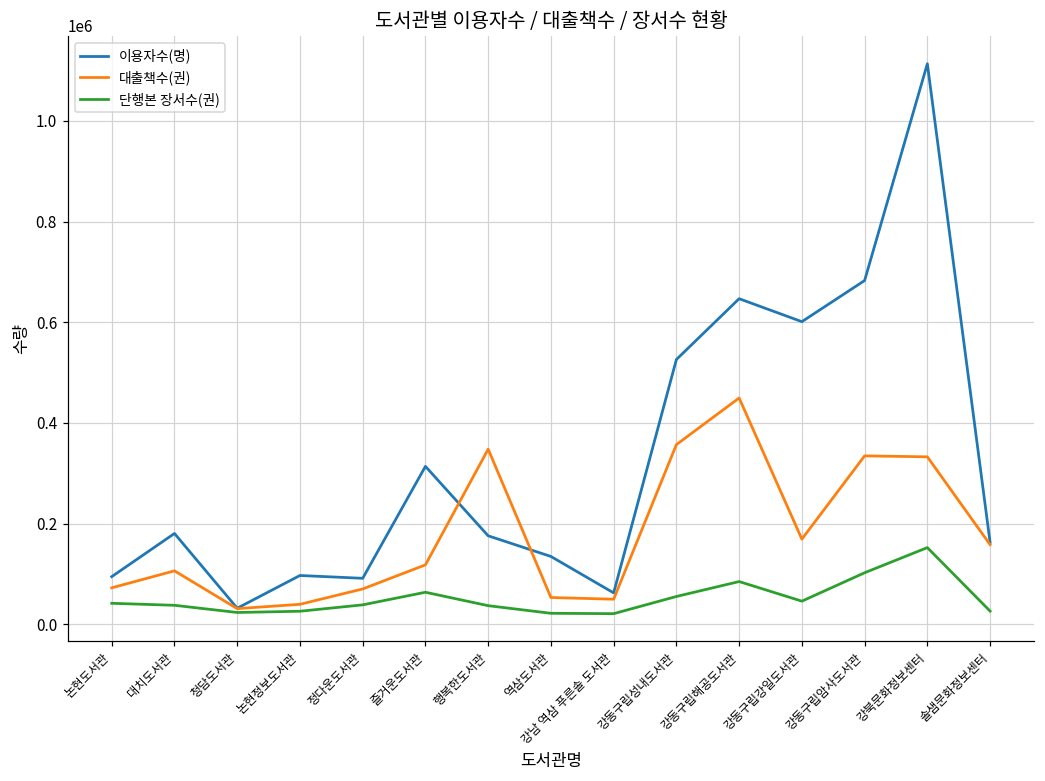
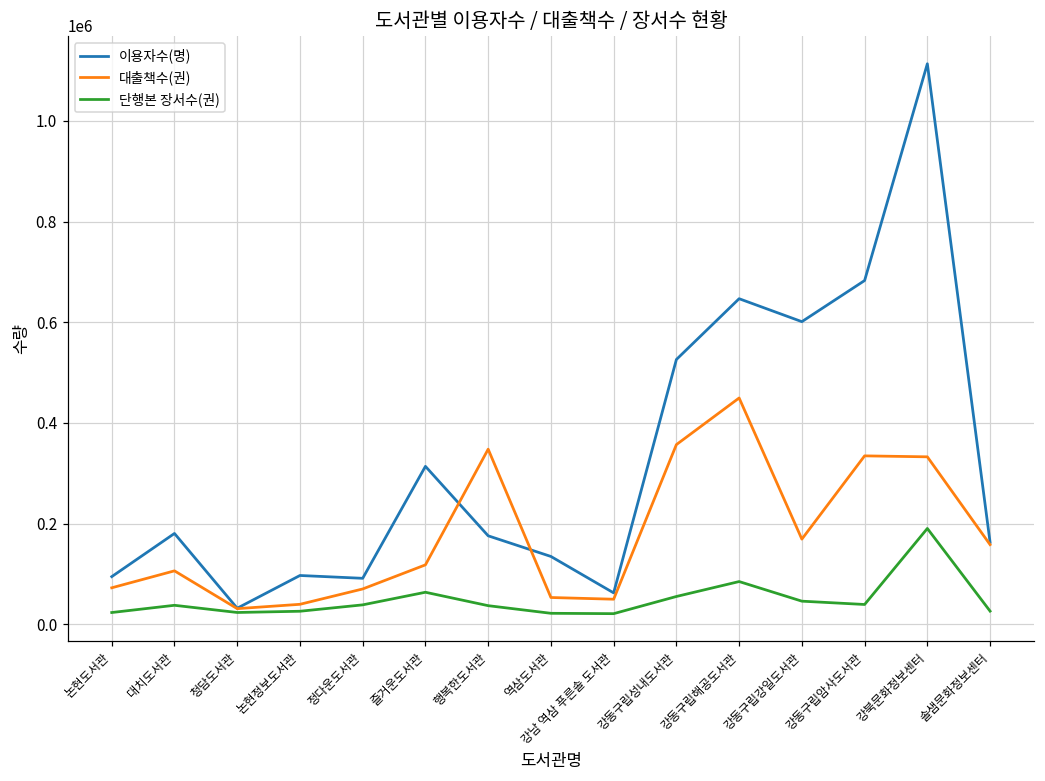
단행본 장서수(권), 논현도서관: 40000 -> 20000
단행본 장서수(권), 강동구립암사도서관: 100000 -> 40000
단행본 장서수(권), 강북문화정보센터: 150000 -> 190000
